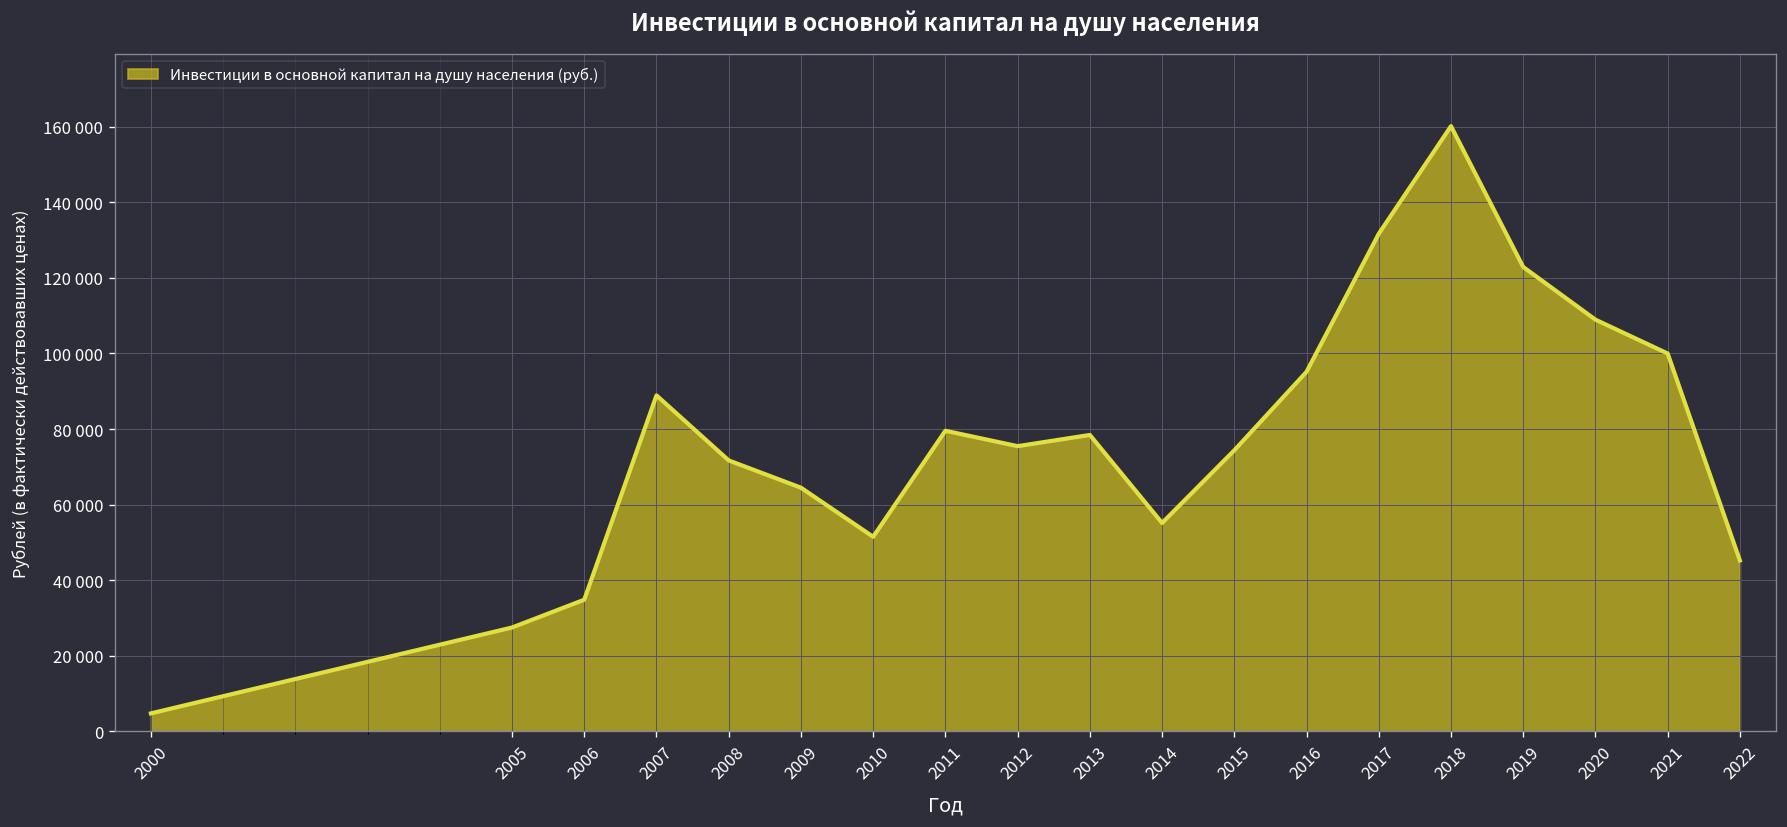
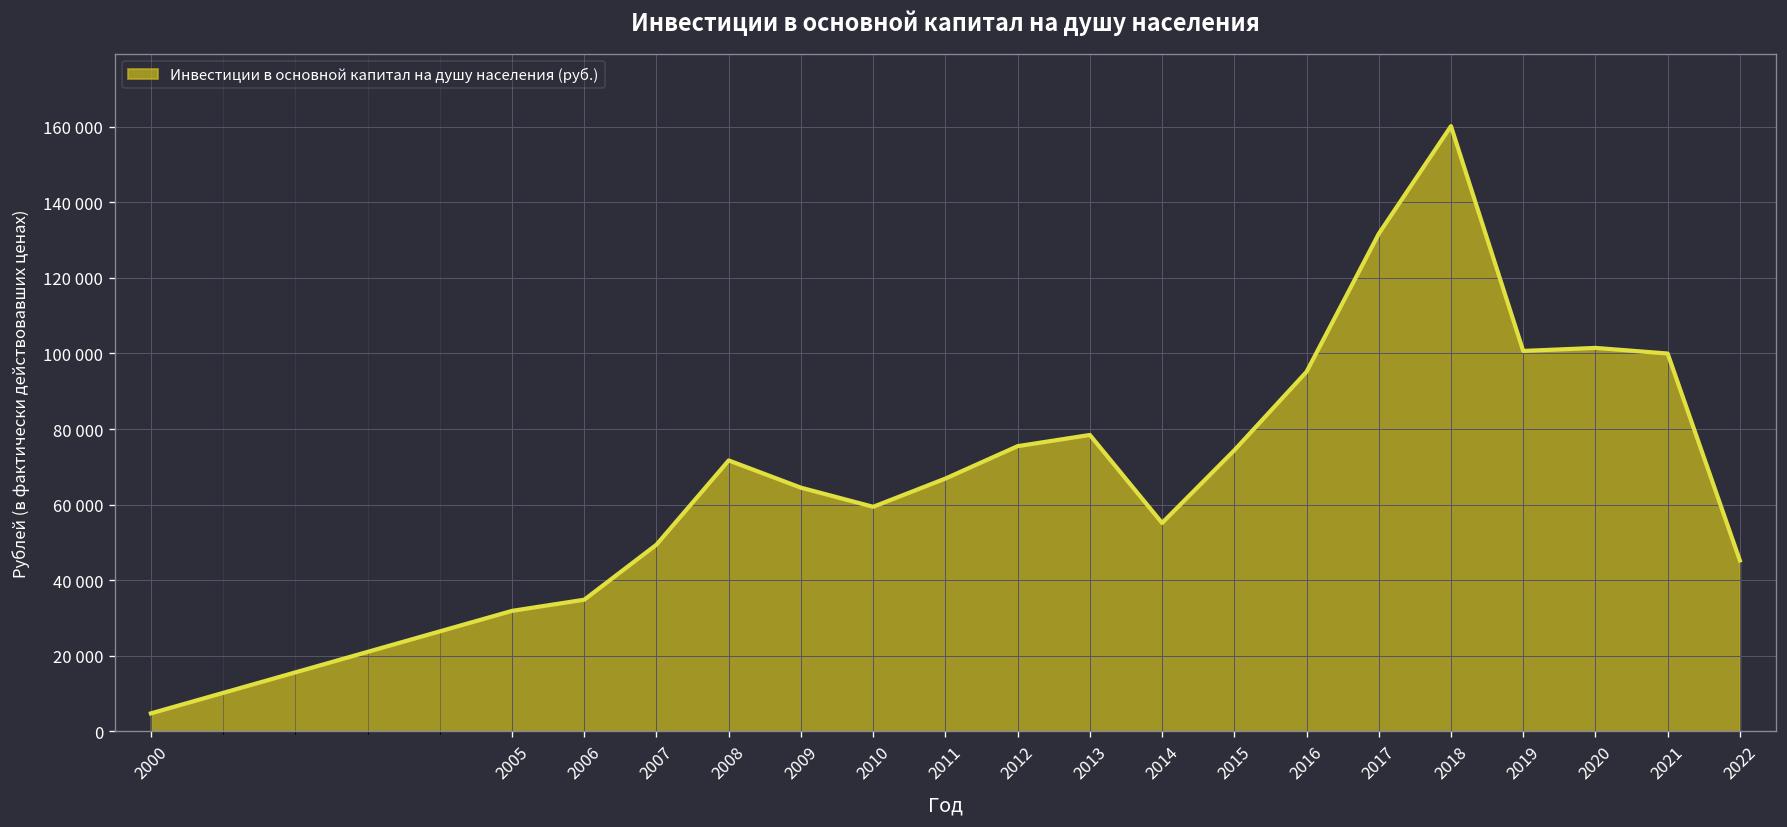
2005: 27000 -> 32000
2007: 89000 -> 49000
2010: 51000 -> 59000
2011: 80000 -> 67000
2019: 123000 -> 101000
2020: 109000 -> 101000
